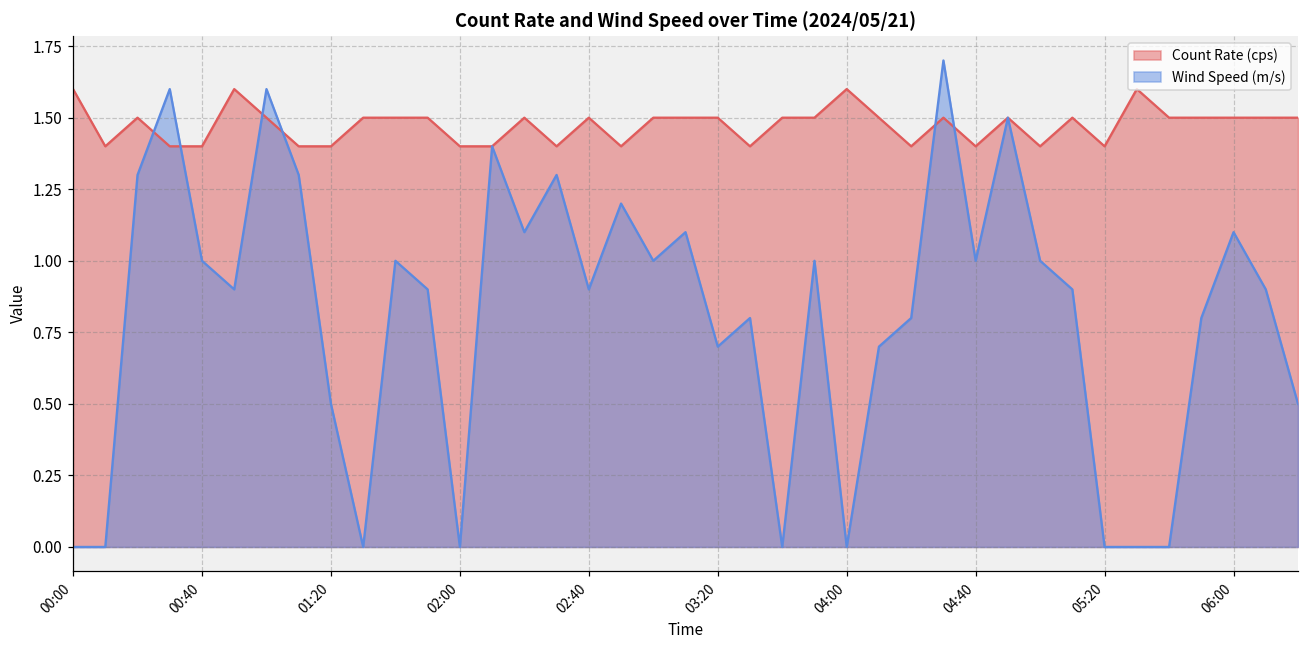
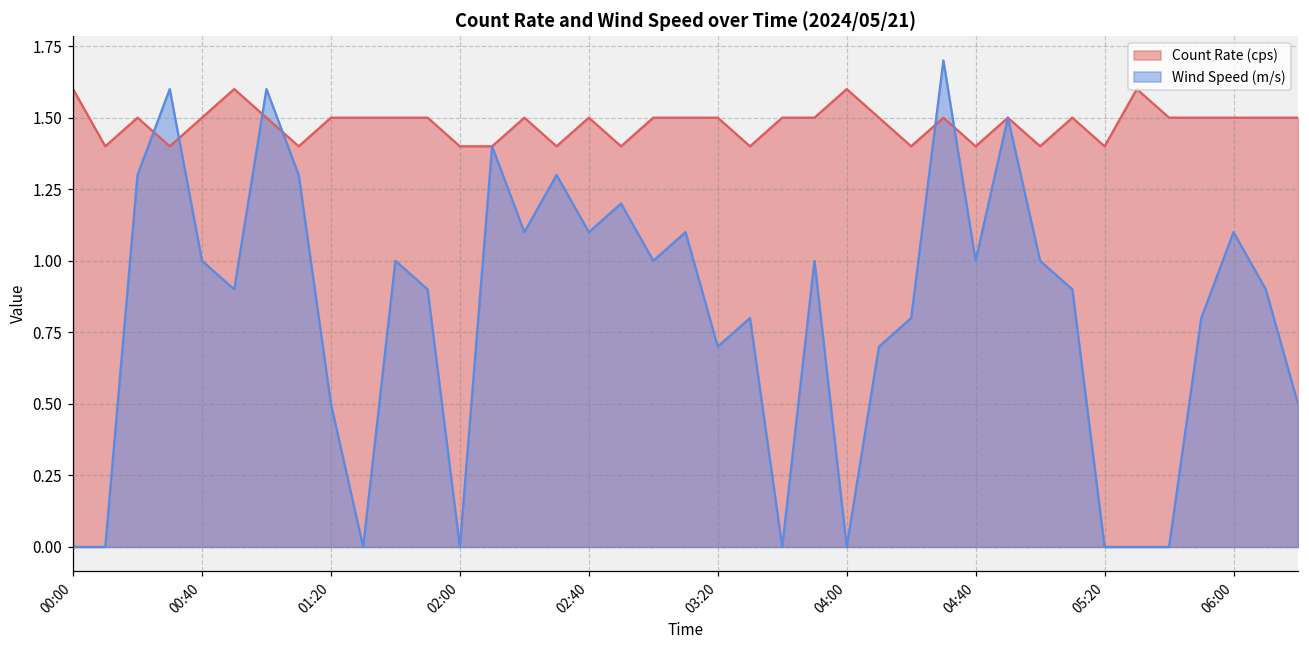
Count Rate (cps), 00:40: 1.4 -> 1.5
Count Rate (cps), 01:20: 1.4 -> 1.5
Wind Speed (m/s), 02:40: 0.9 -> 1.1
